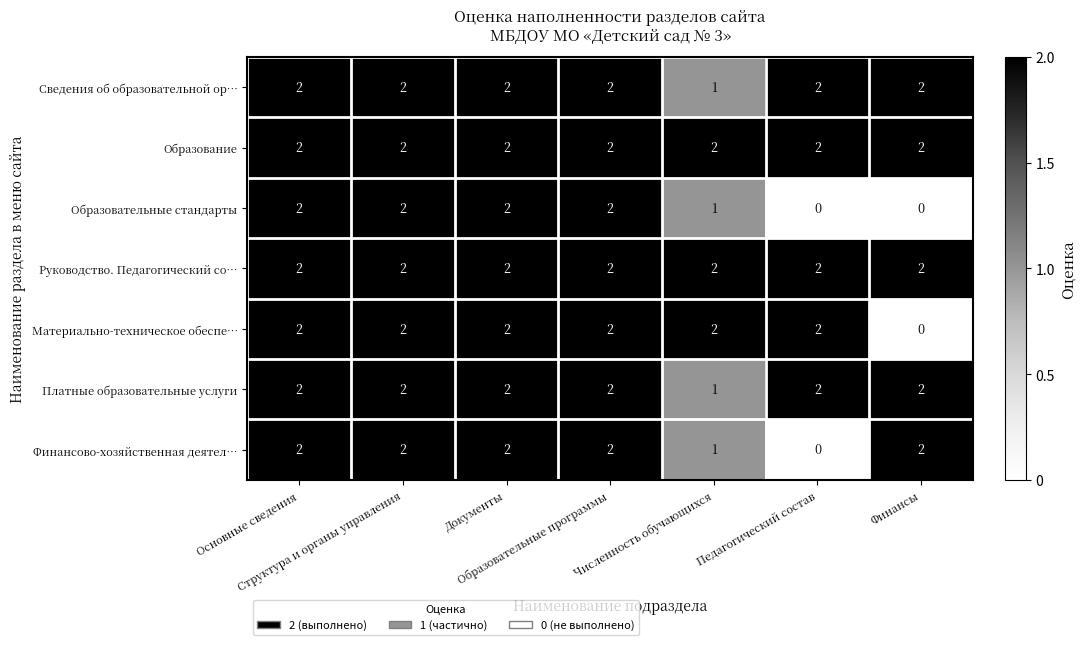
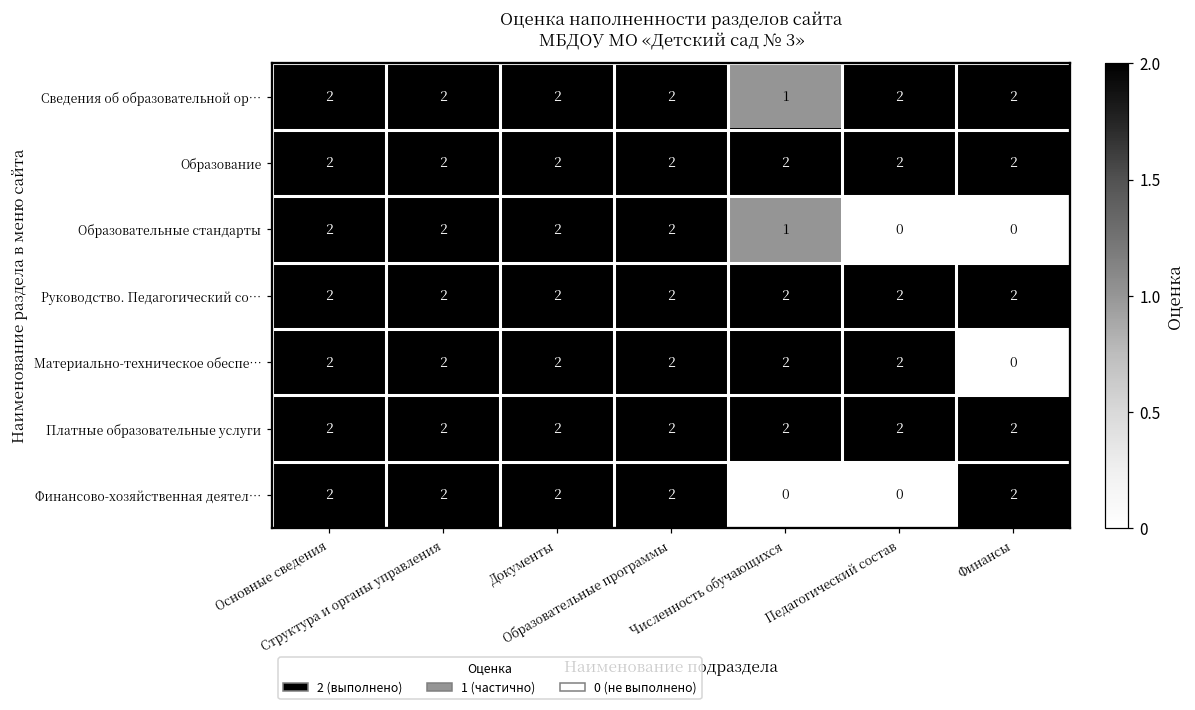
Платные образовательные услуги, Численность обучающихся: 1 -> 2
Финансово-хозяйственная деятел…, Численность обучающихся: 1 -> 0
